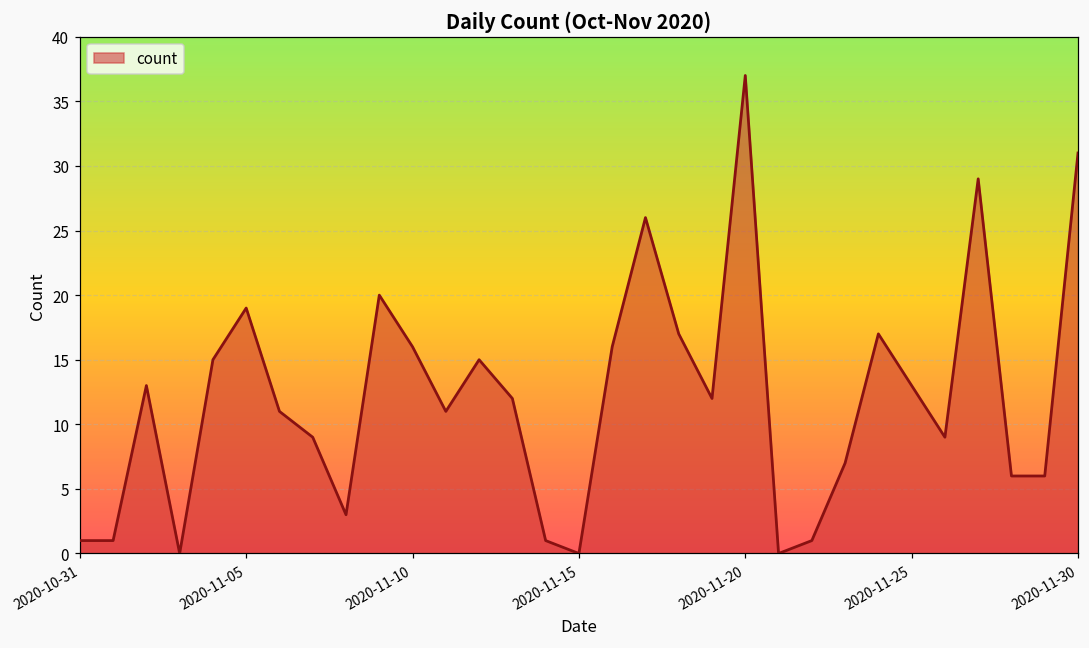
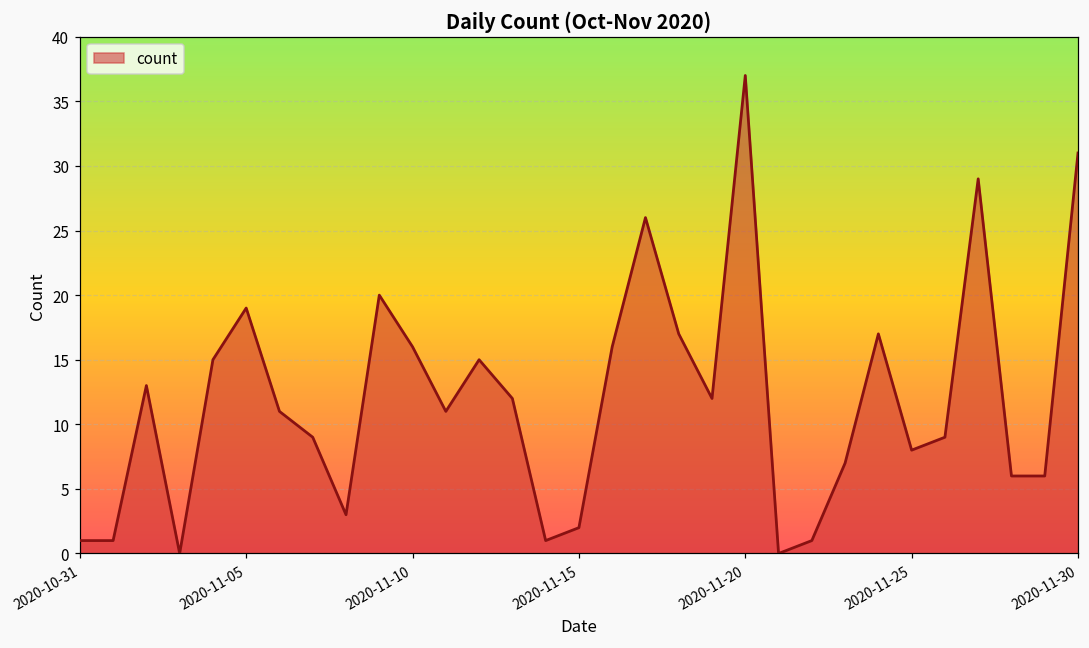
2020-11-15: 0 -> 2
2020-11-25: 13 -> 8
